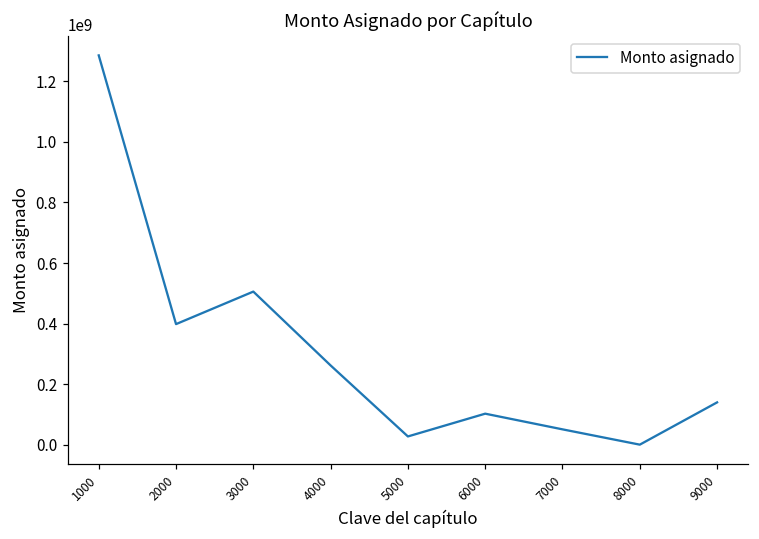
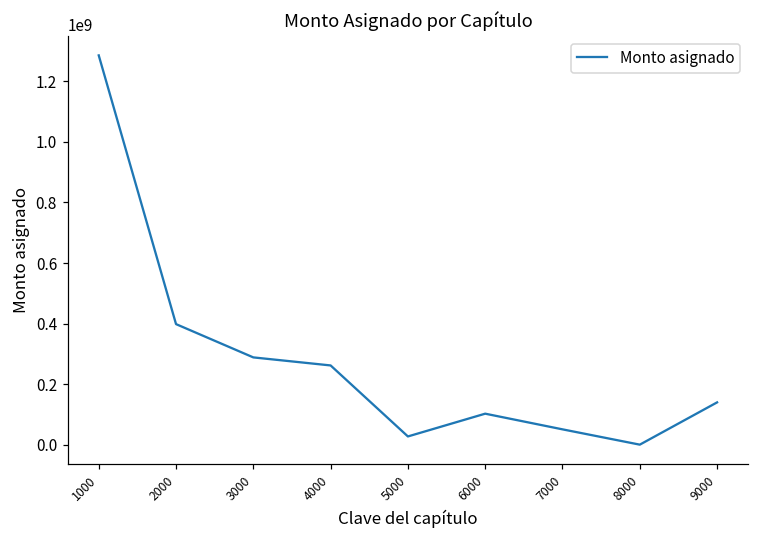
3000: 510000000 -> 290000000
